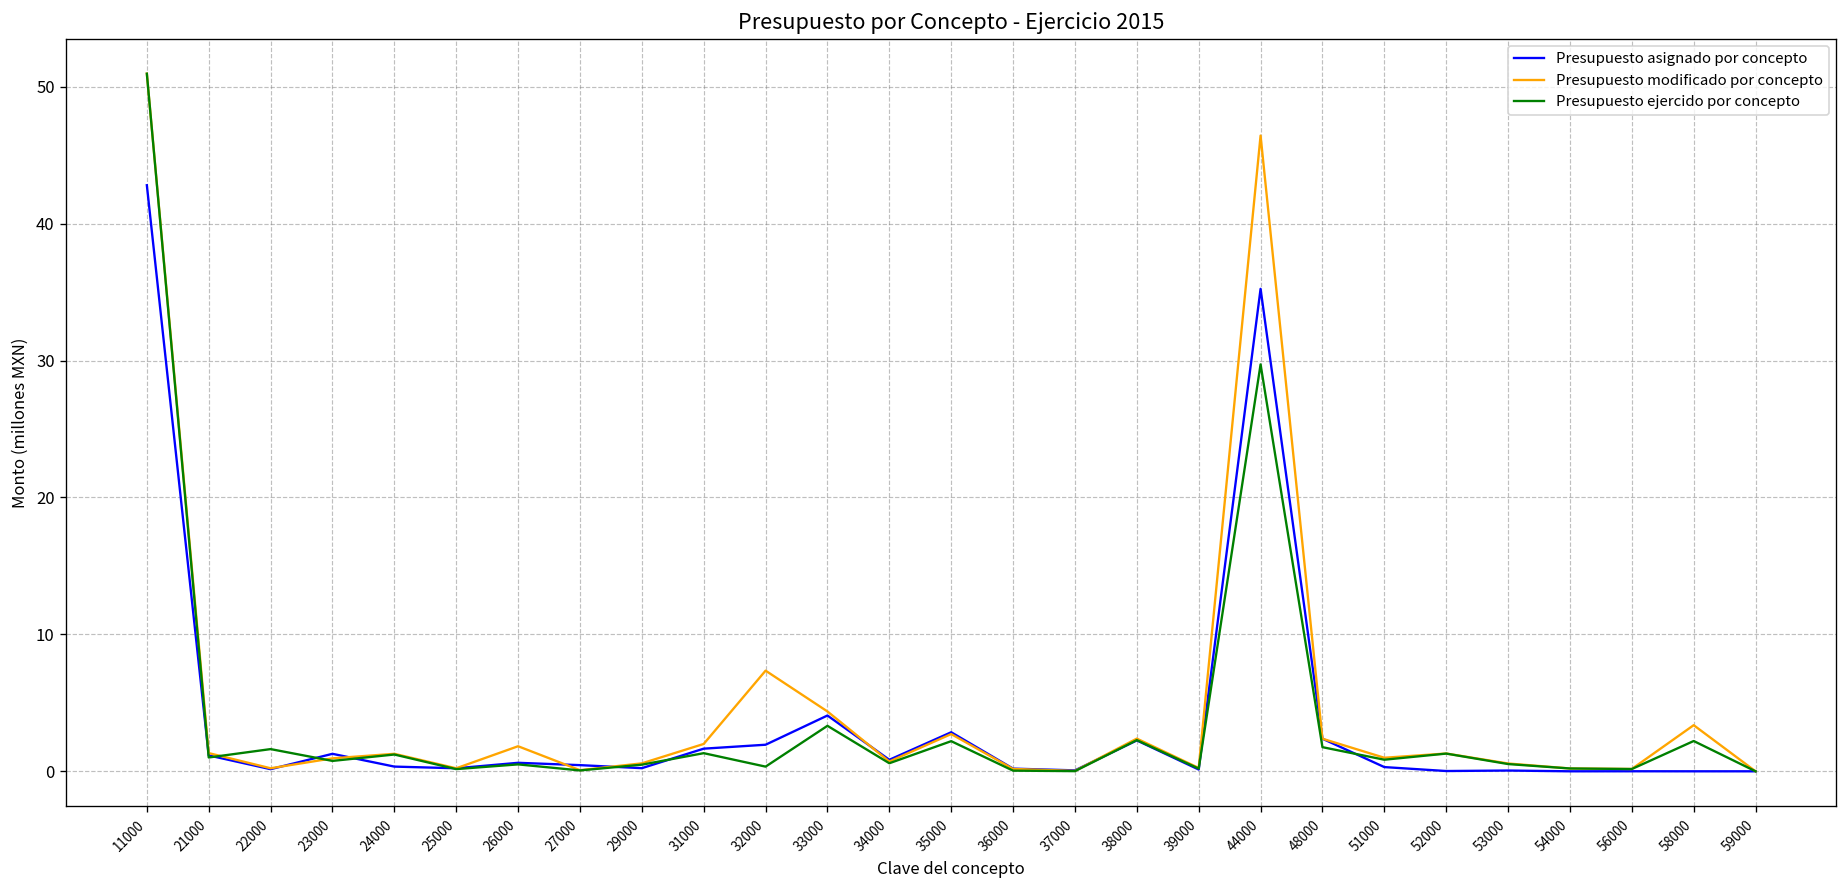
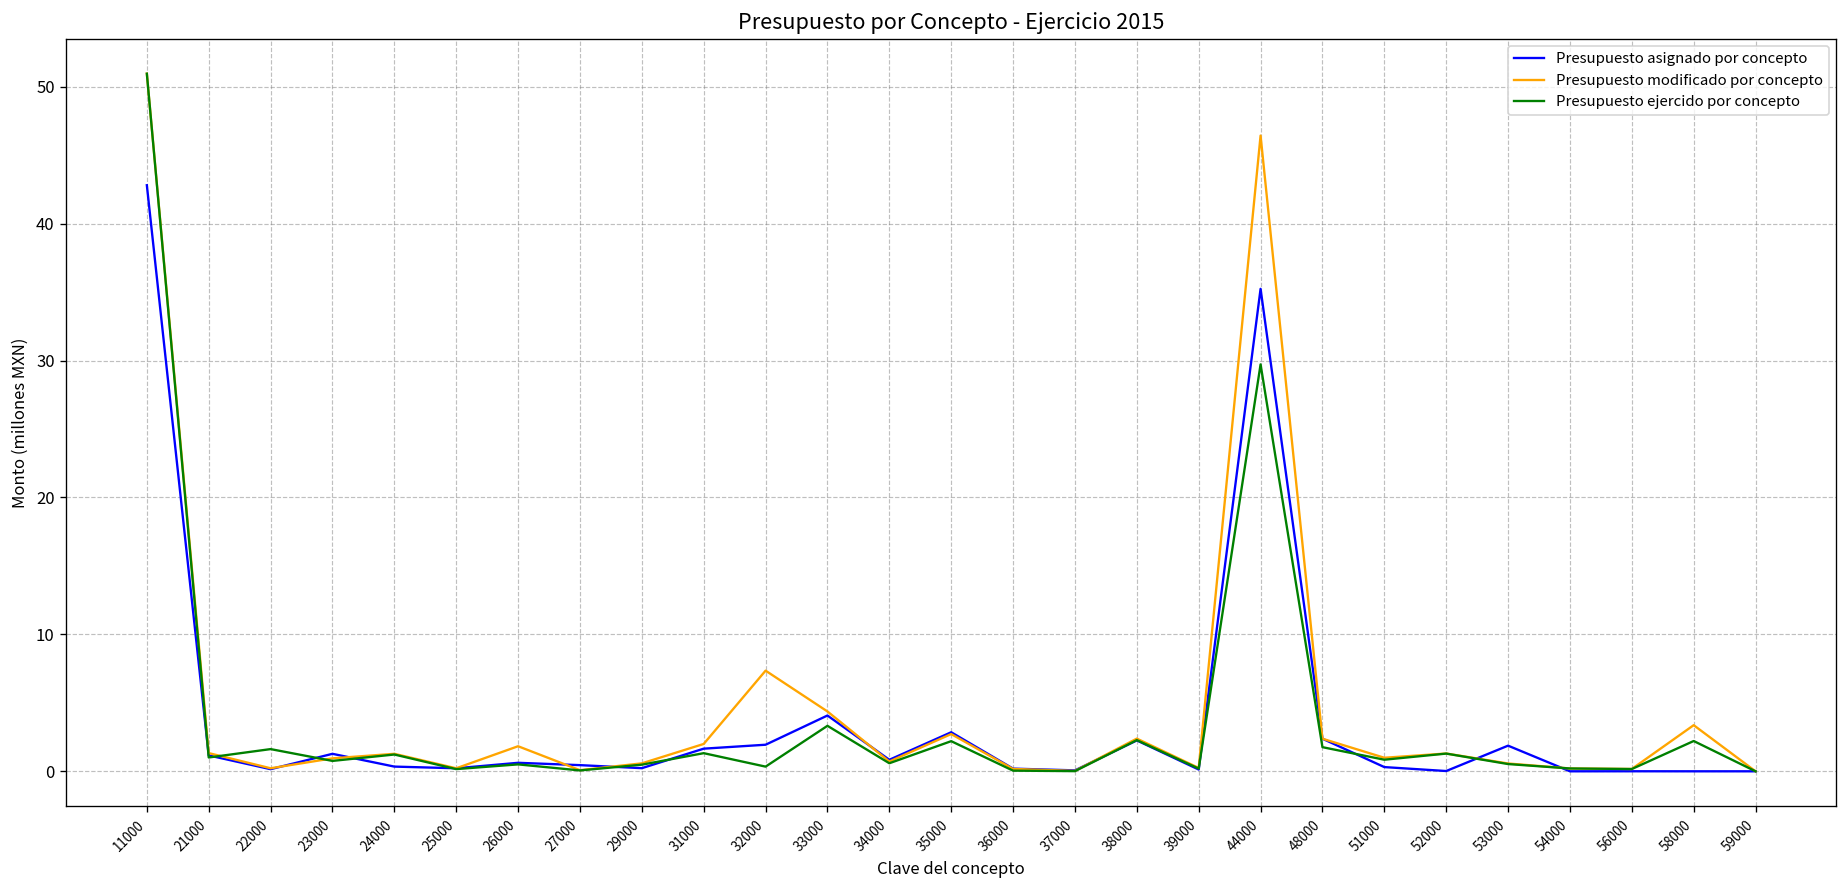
Presupuesto asignado por concepto, 53000: 0.1 -> 1.9
